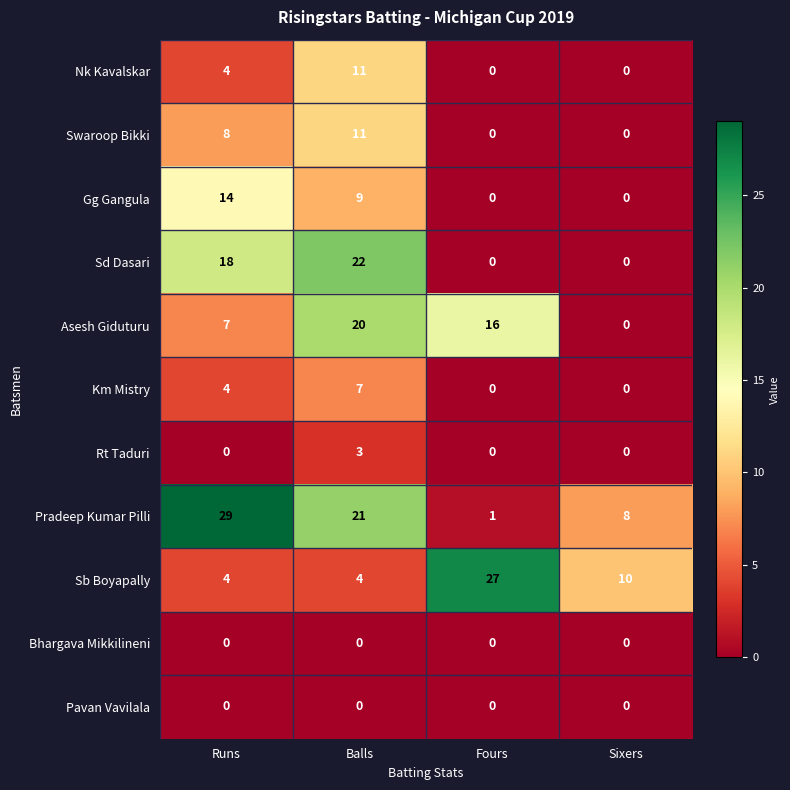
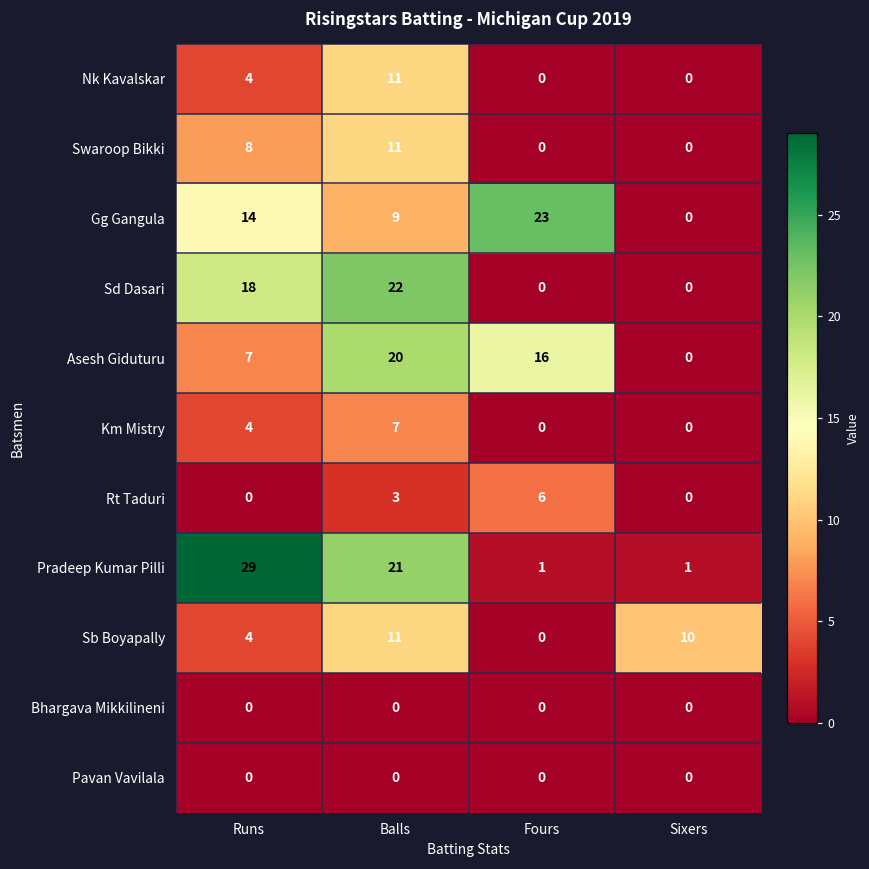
Gg Gangula, Fours: 0 -> 23
Rt Taduri, Fours: 0 -> 6
Pradeep Kumar Pilli, Sixers: 8 -> 1
Sb Boyapally, Balls: 4 -> 11
Sb Boyapally, Fours: 27 -> 0
